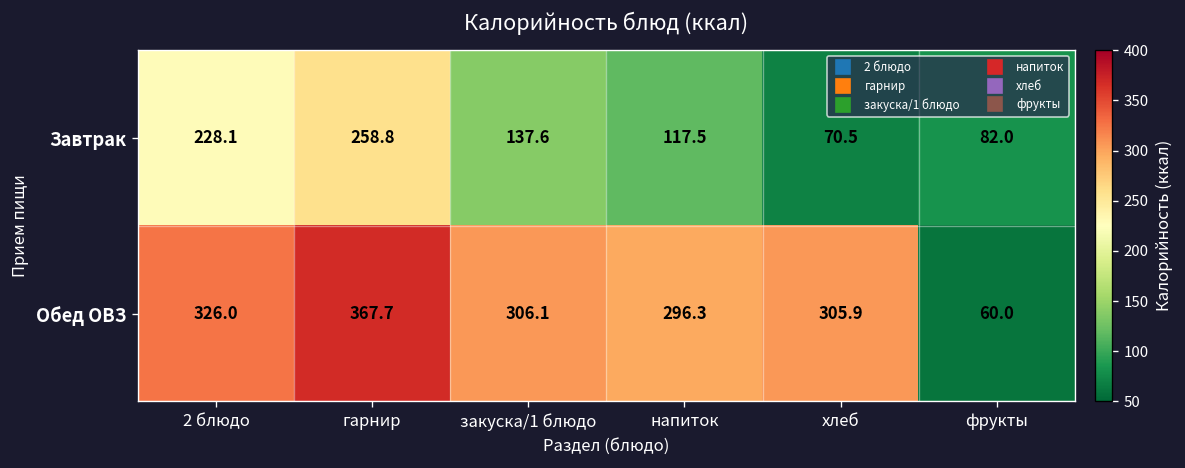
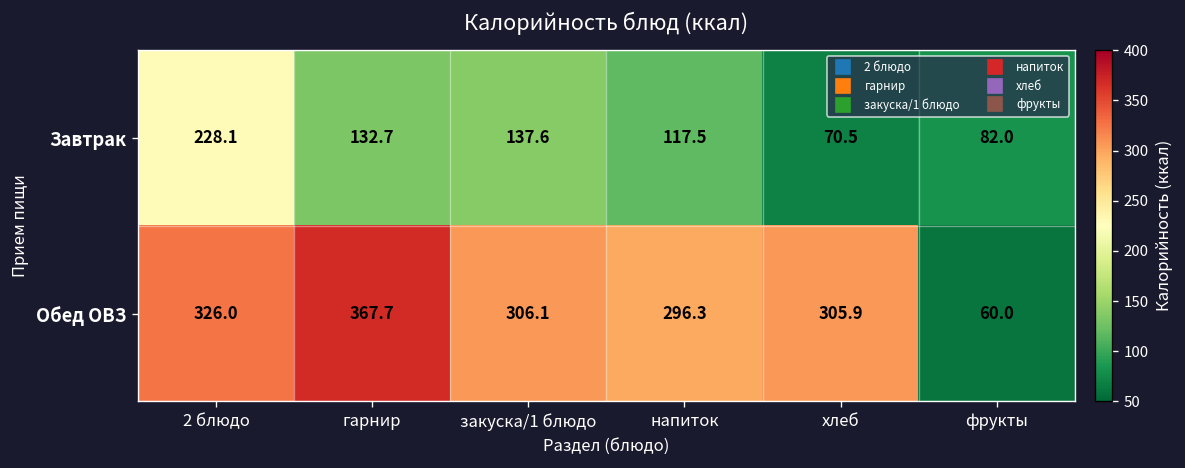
Завтрак, гарнир: 258.8 -> 132.7
